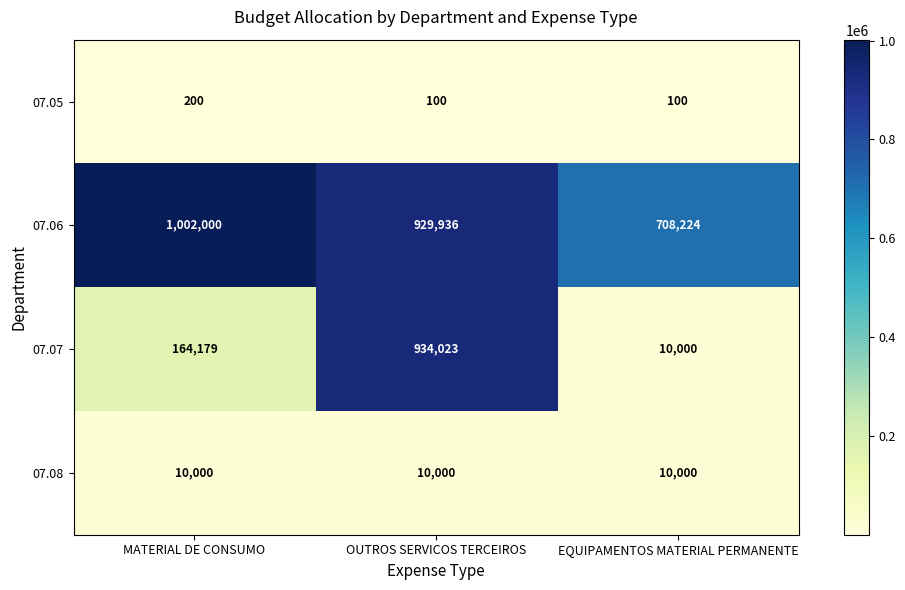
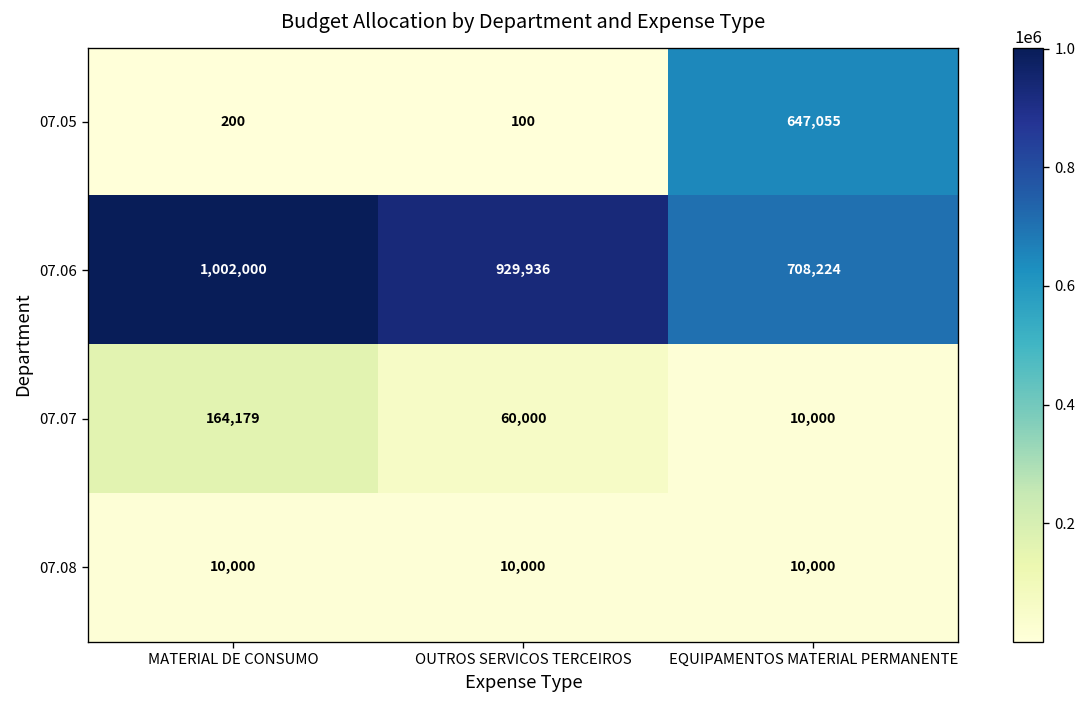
07.05, EQUIPAMENTOS MATERIAL PERMANENTE: 100 -> 647,055
07.07, OUTROS SERVICOS TERCEIROS: 934,023 -> 60,000
